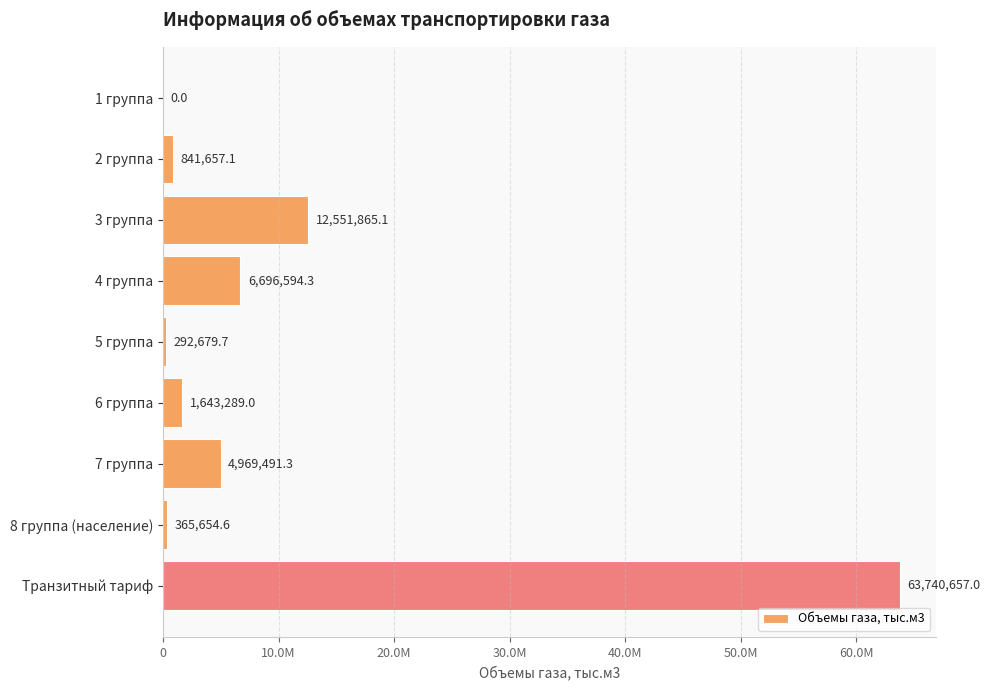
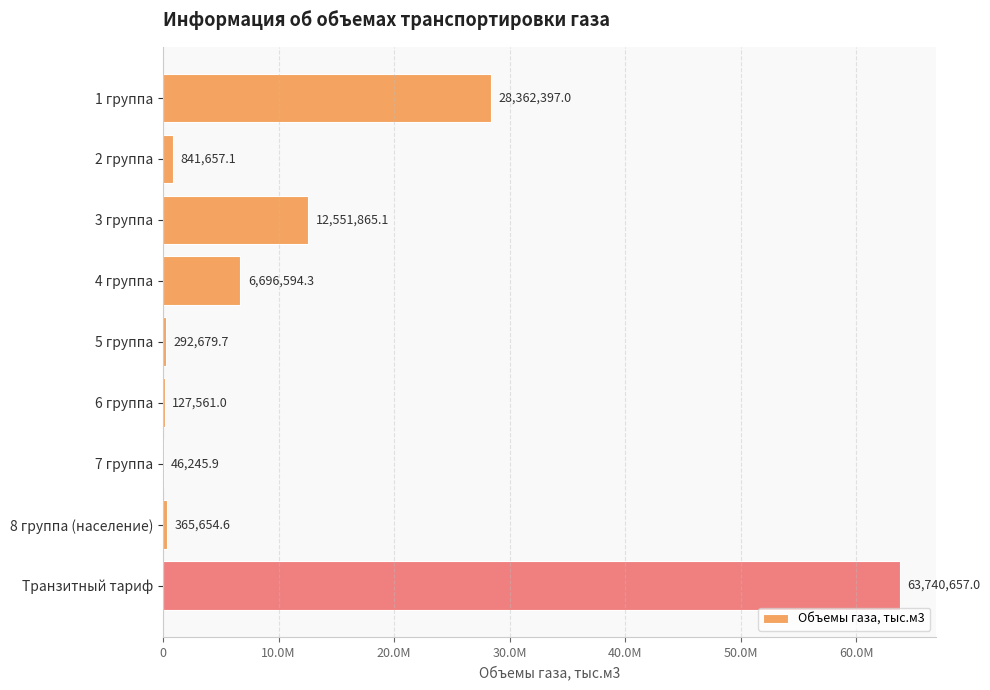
1 группа: 0.0 -> 28,362,397.0
6 группа: 1,643,289.0 -> 127,561.0
7 группа: 4,969,491.3 -> 46,245.9
